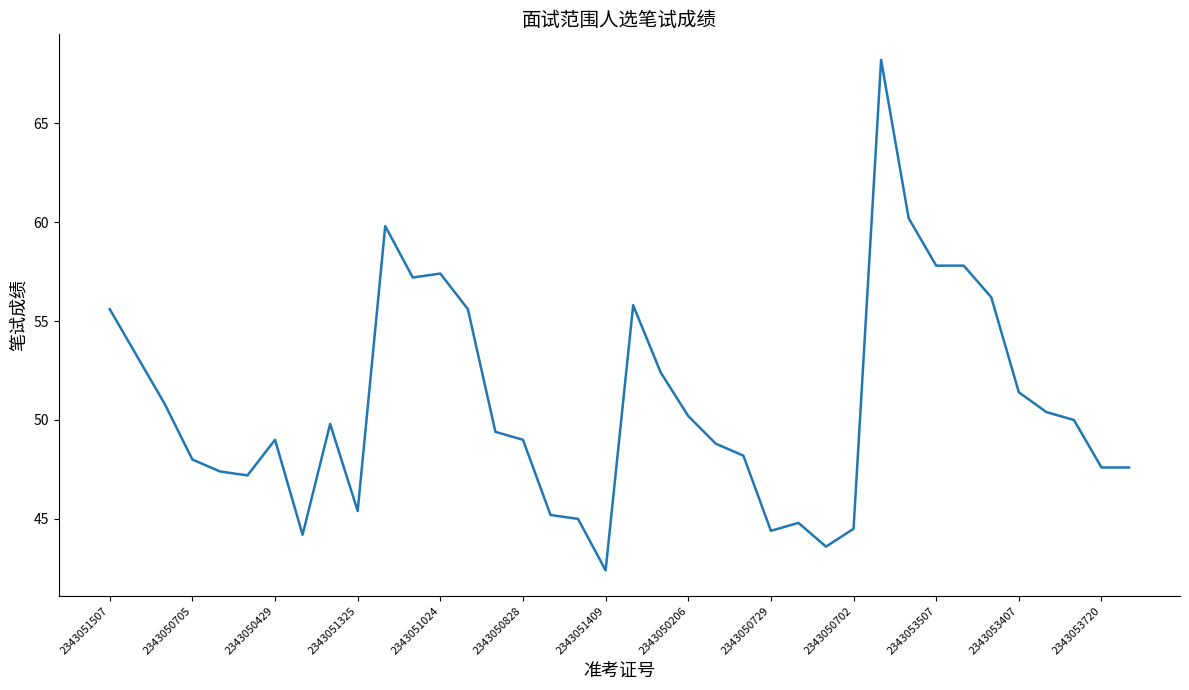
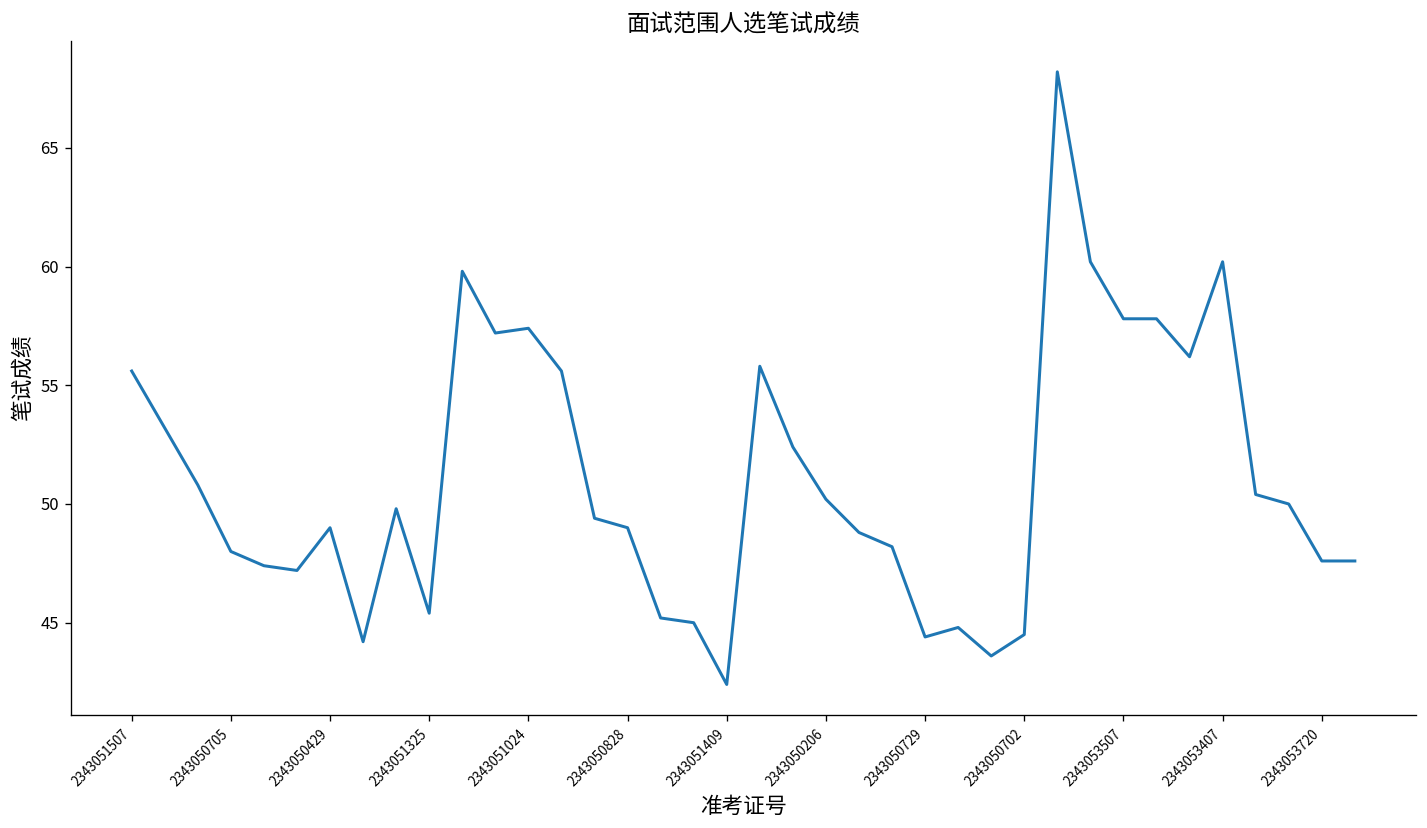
2343053407: 51.4 -> 60.2
